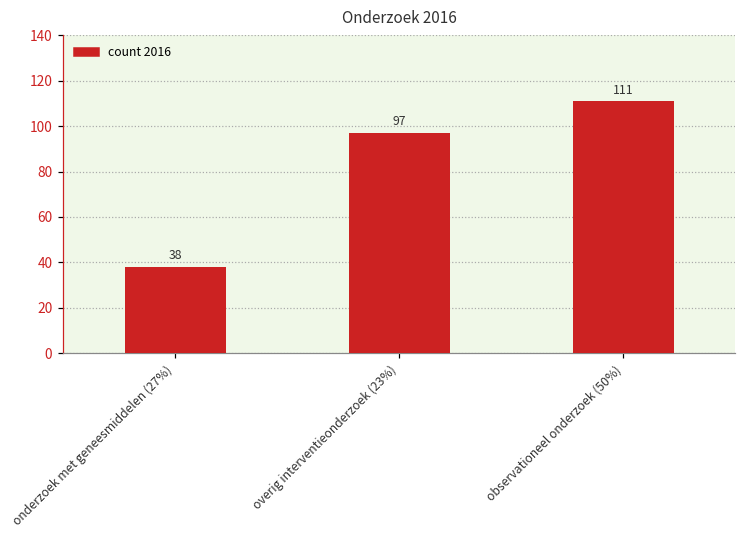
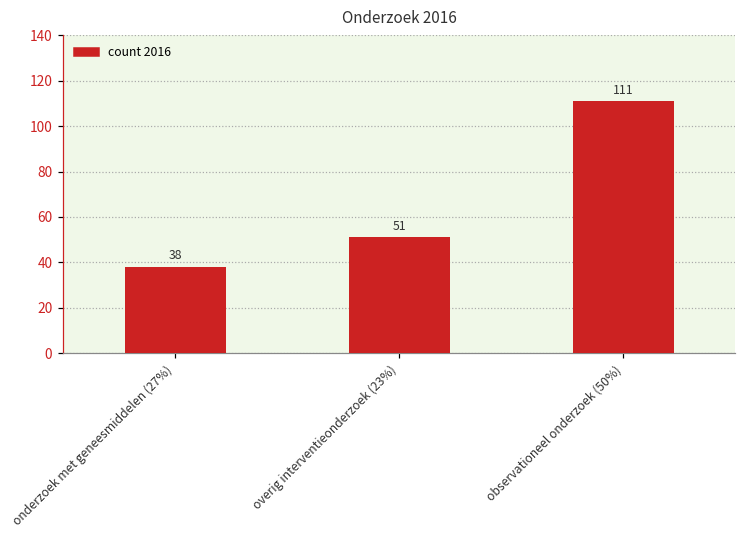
overig interventieonderzoek (23%): 97 -> 51
